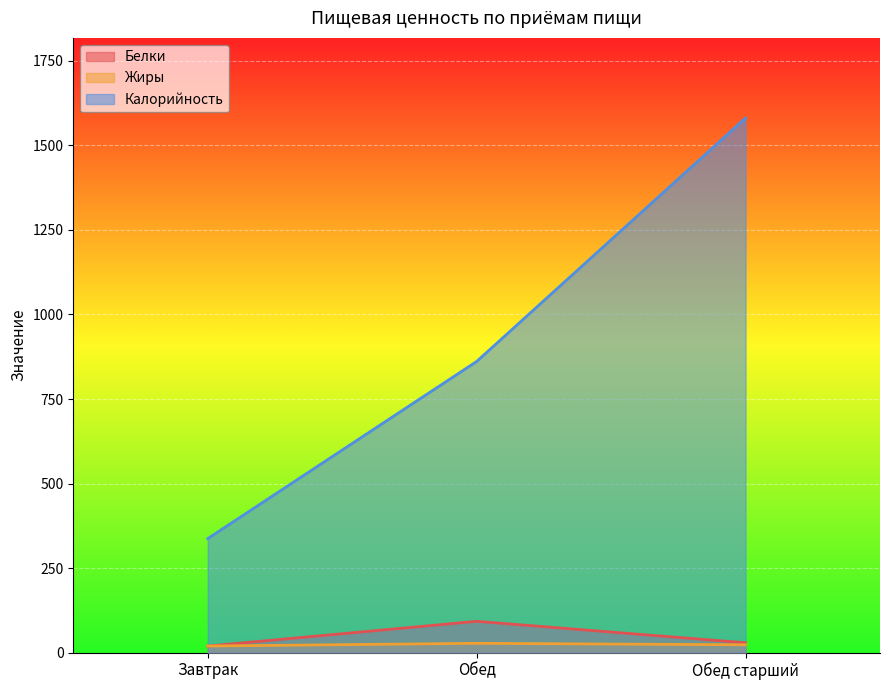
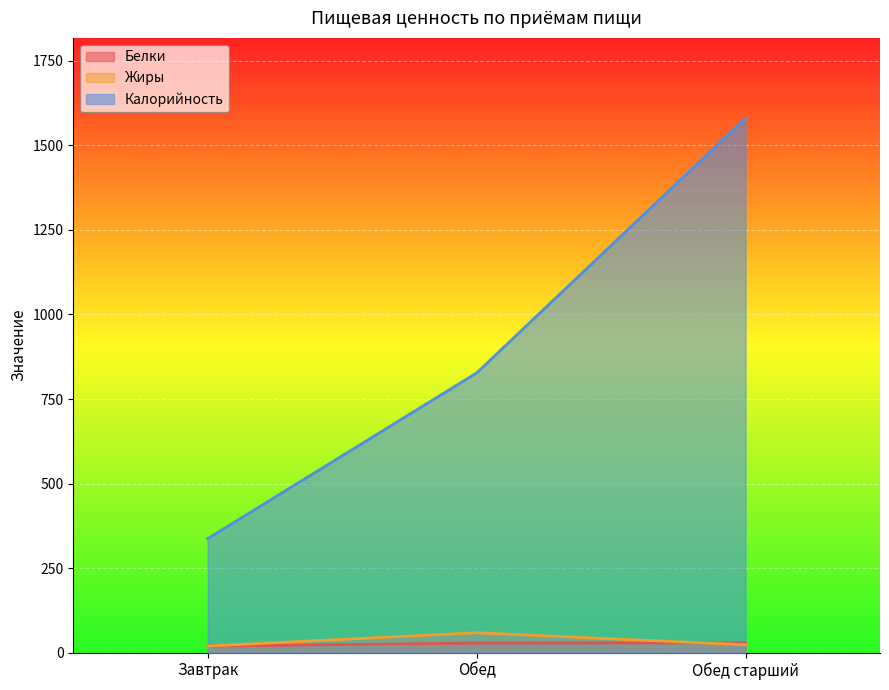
Белки, Обед: 90 -> 30
Жиры, Обед: 30 -> 60
Калорийность, Обед: 860 -> 830
